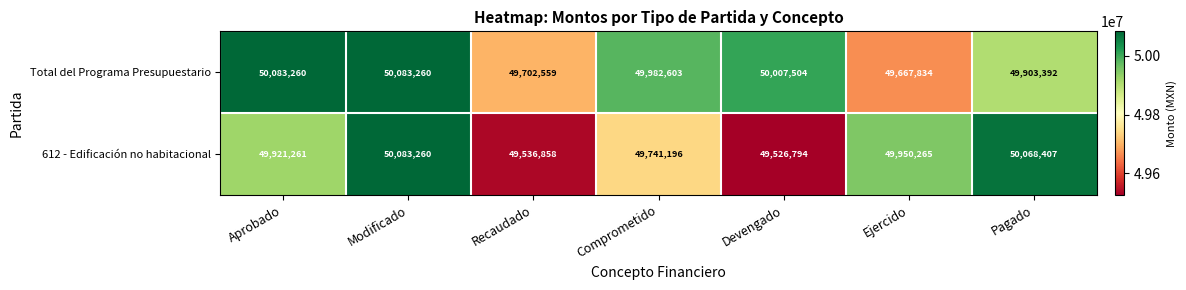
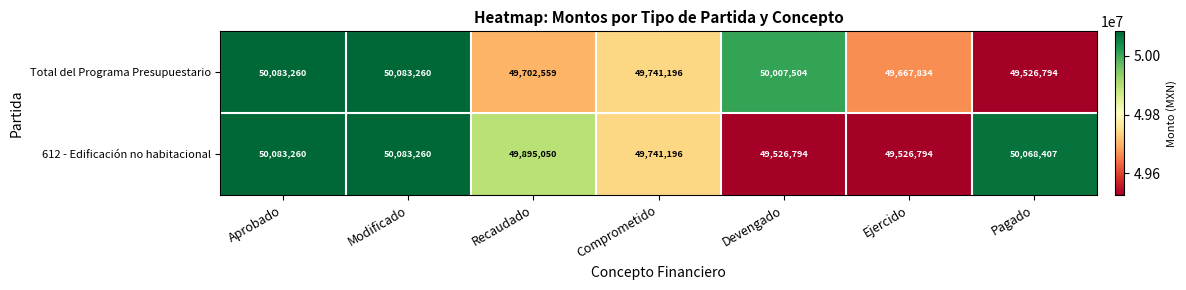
Total del Programa Presupuestario, Comprometido: 49,982,603 -> 49,741,196
Total del Programa Presupuestario, Pagado: 49,903,392 -> 49,526,794
612 - Edificación no habitacional, Aprobado: 49,921,261 -> 50,083,260
612 - Edificación no habitacional, Recaudado: 49,536,858 -> 49,895,050
612 - Edificación no habitacional, Ejercido: 49,950,265 -> 49,526,794
